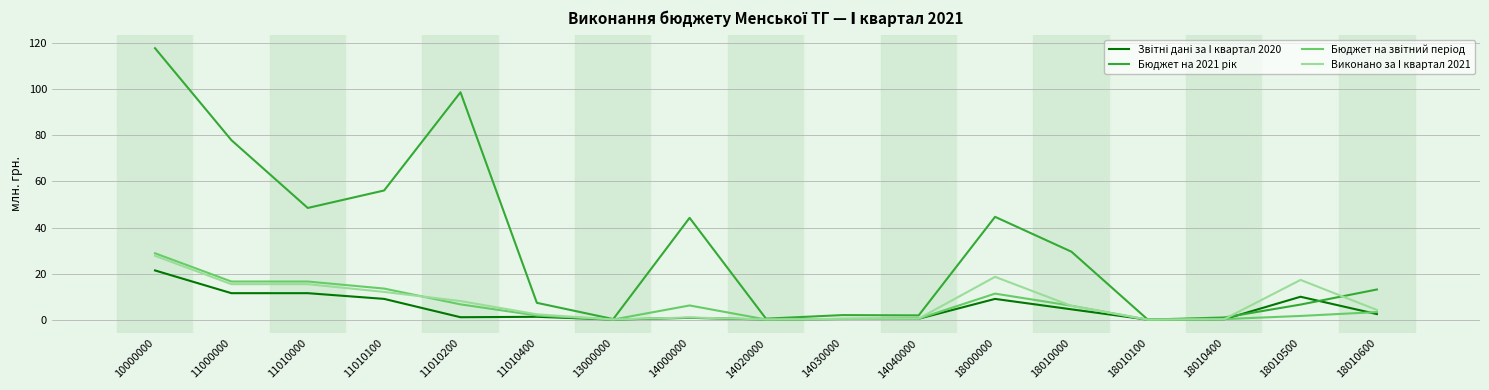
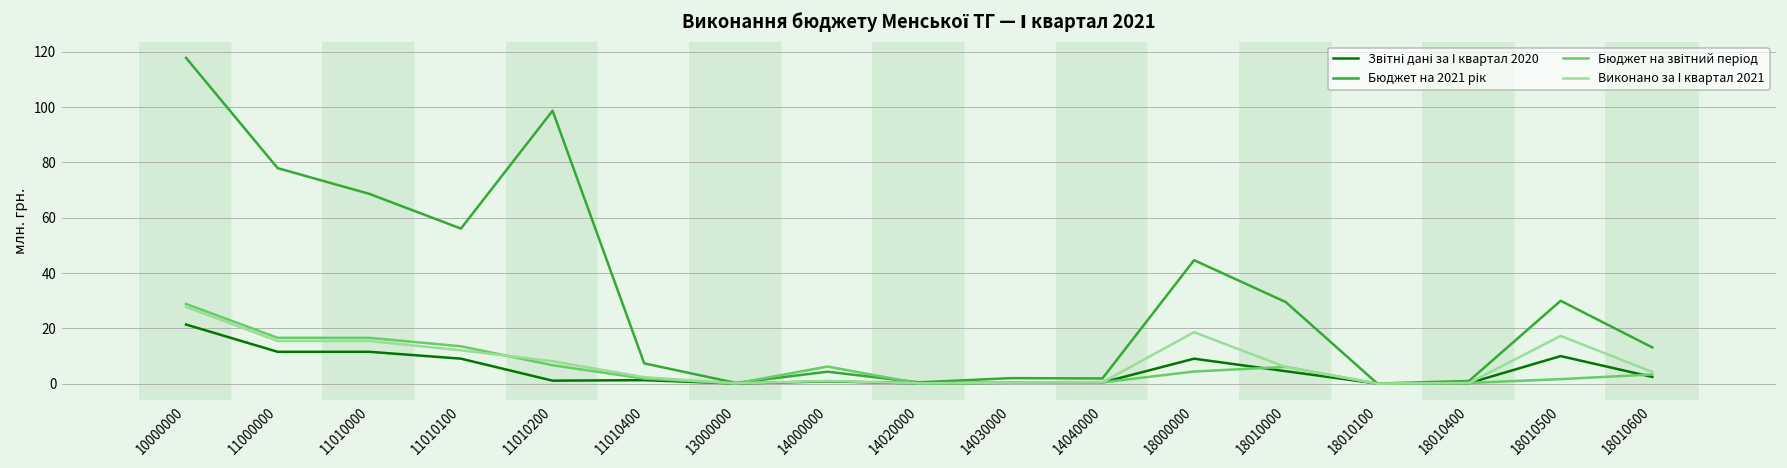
Бюджет на 2021 рік, 11010000: 48 -> 69
Бюджет на 2021 рік, 14000000: 44 -> 4
Бюджет на звітний період, 18000000: 11 -> 4
Бюджет на 2021 рік, 18010500: 7 -> 30
